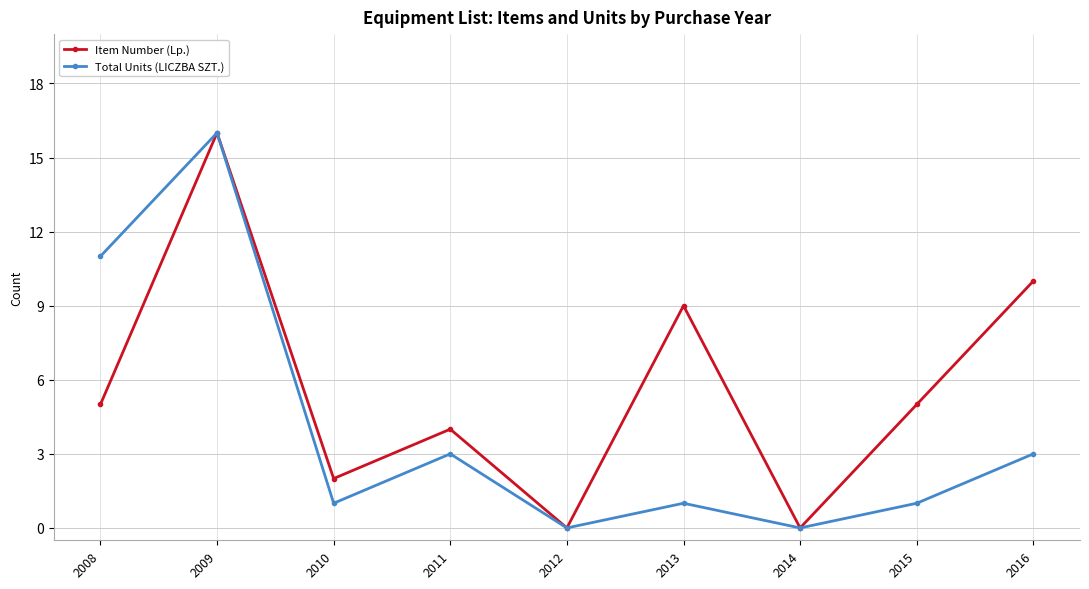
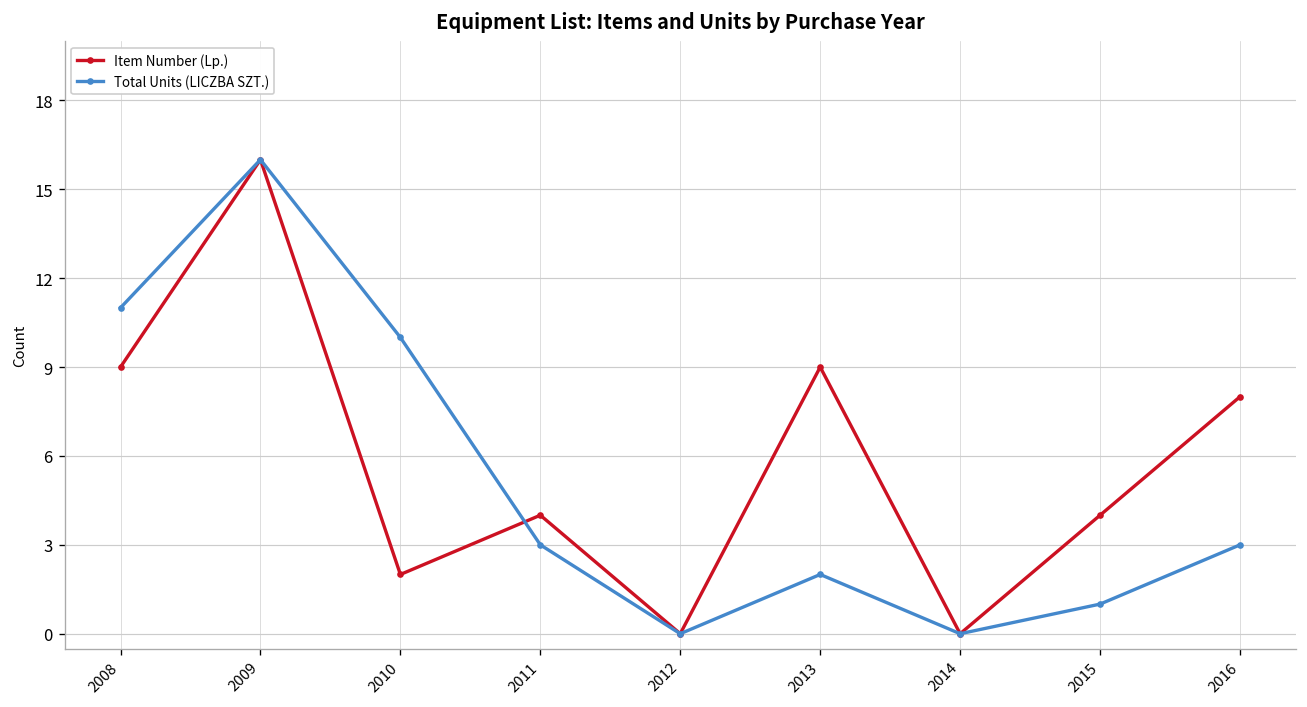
Item Number (Lp.), 2008: 5 -> 9
Total Units (LICZBA SZT.), 2010: 1 -> 10
Total Units (LICZBA SZT.), 2013: 1 -> 2
Item Number (Lp.), 2015: 5 -> 4
Item Number (Lp.), 2016: 10 -> 8
